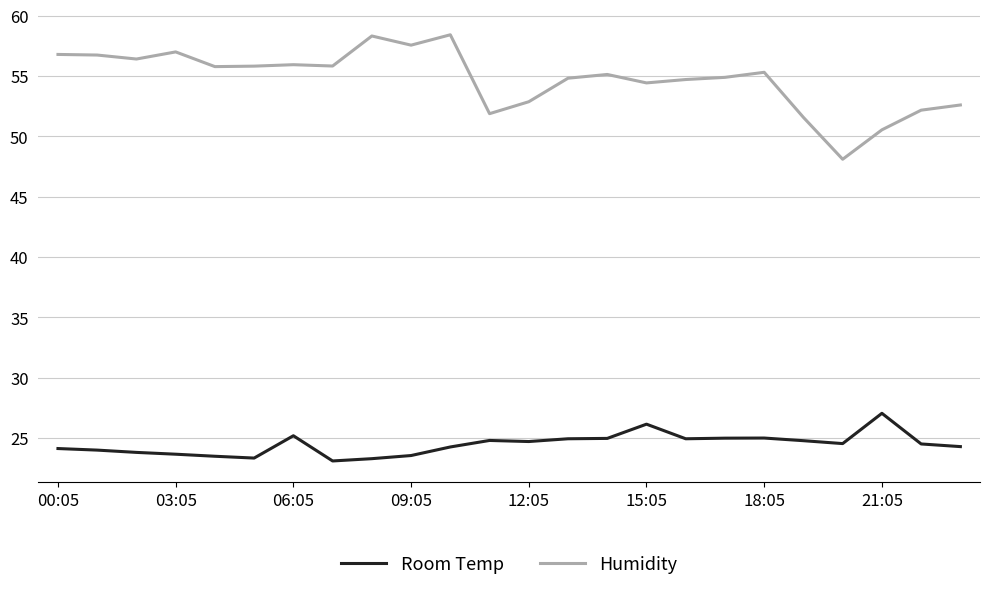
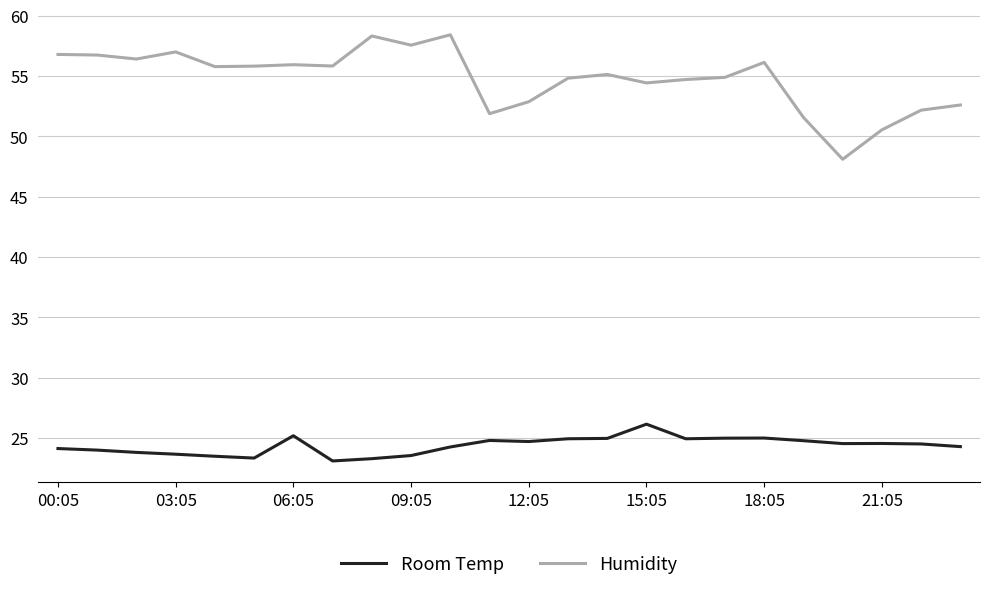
Humidity, 18:05: 55.3 -> 56.1
Room Temp, 21:05: 27.0 -> 24.5
